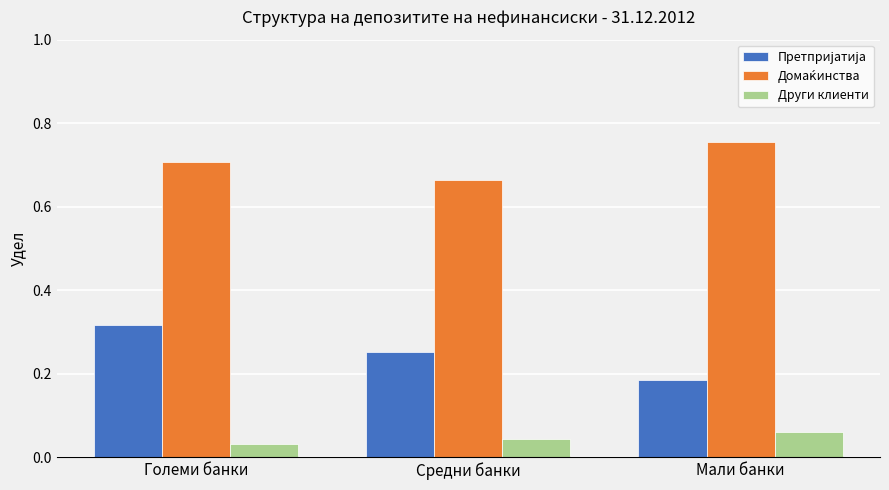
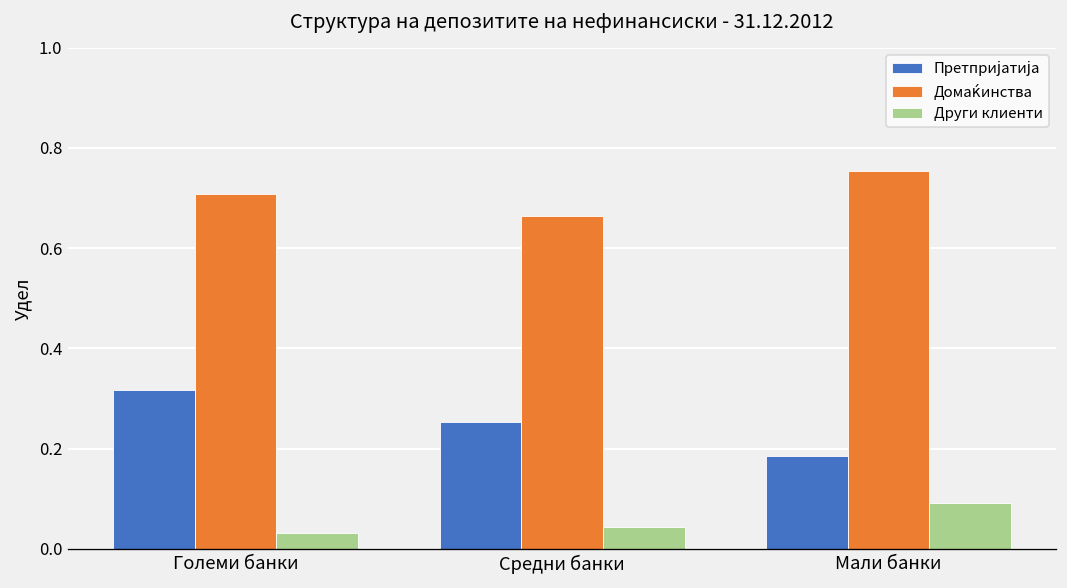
Други клиенти, Мали банки: 0.06 -> 0.09
